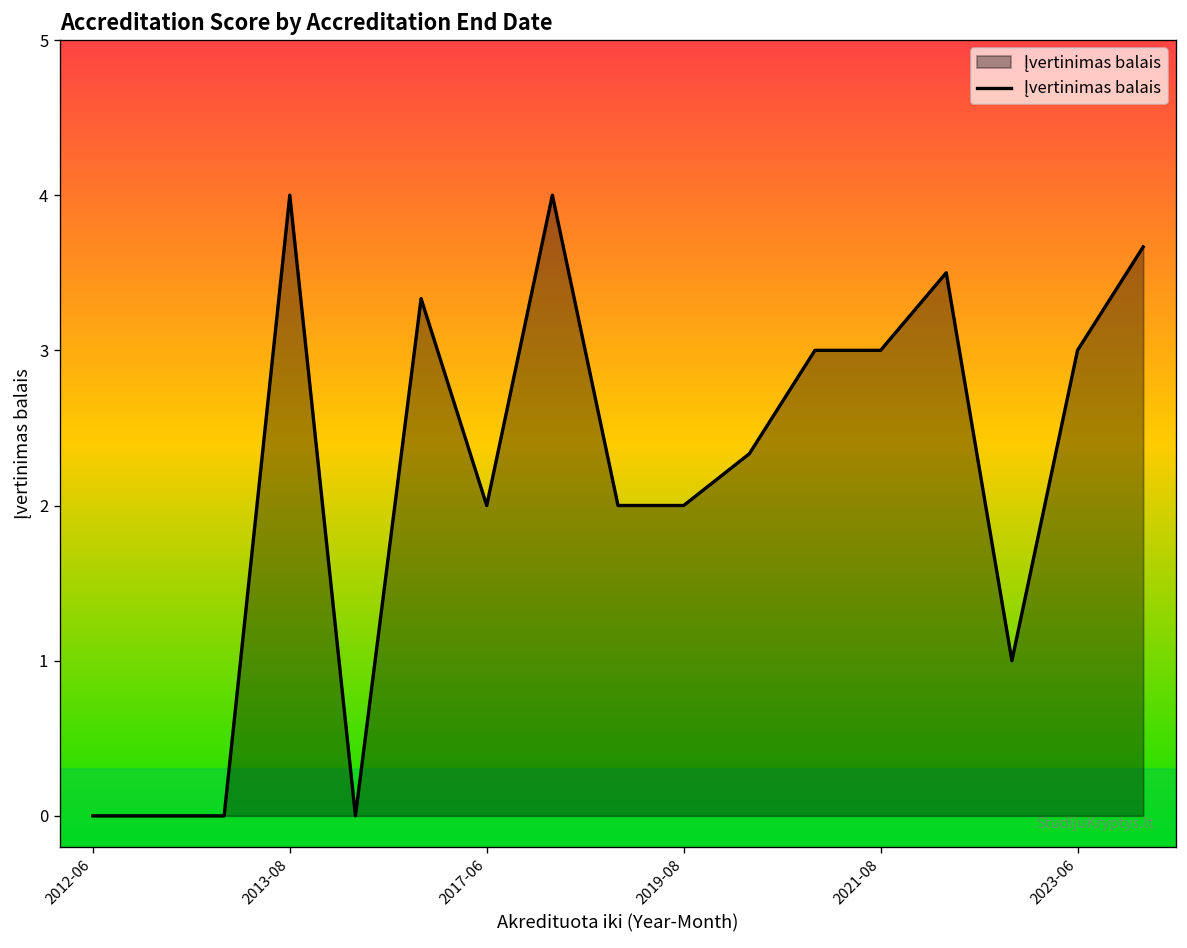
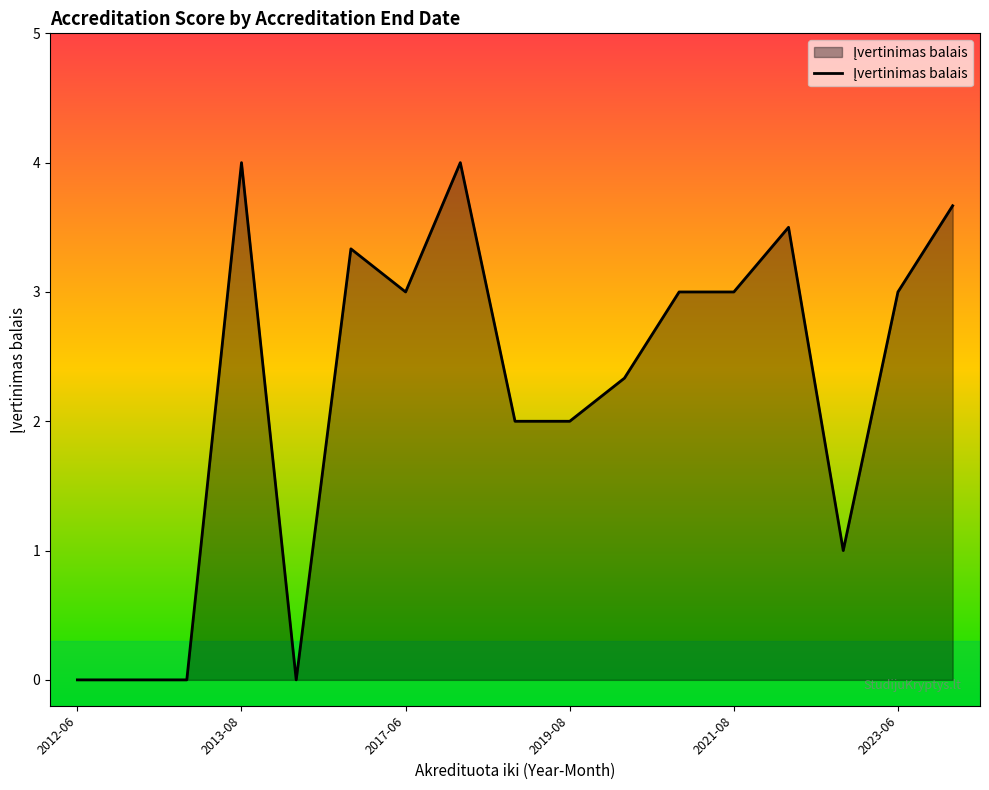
2017-06: 2 -> 3
